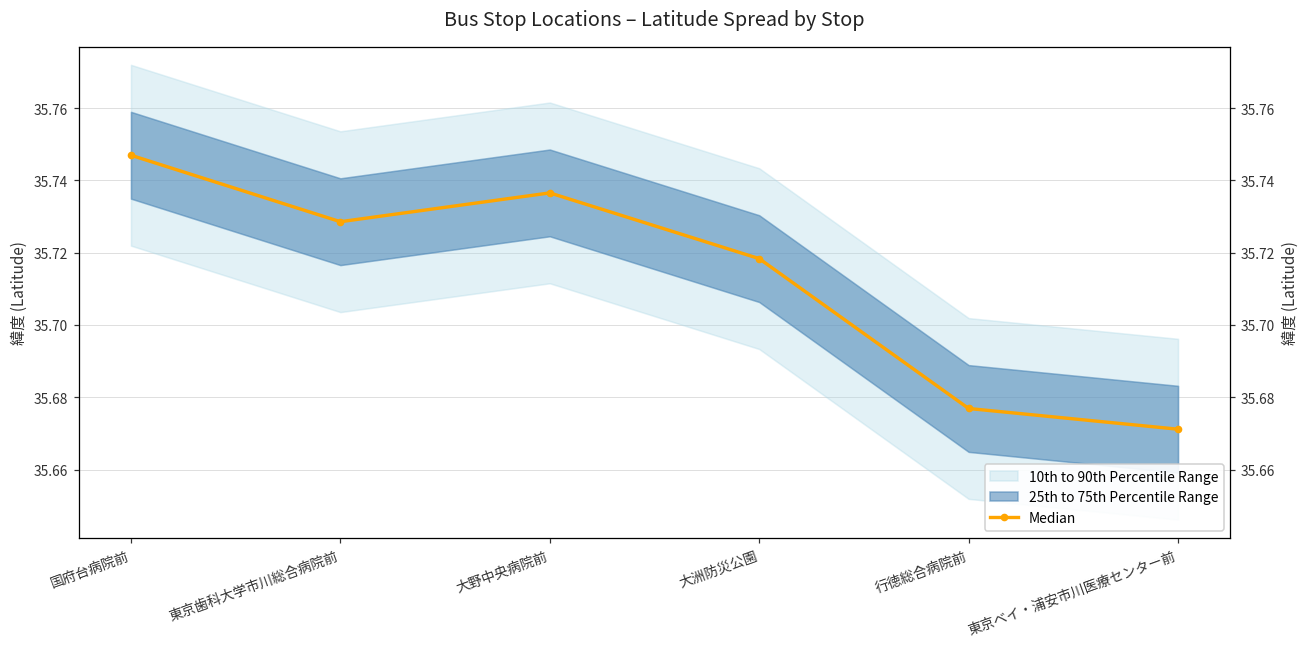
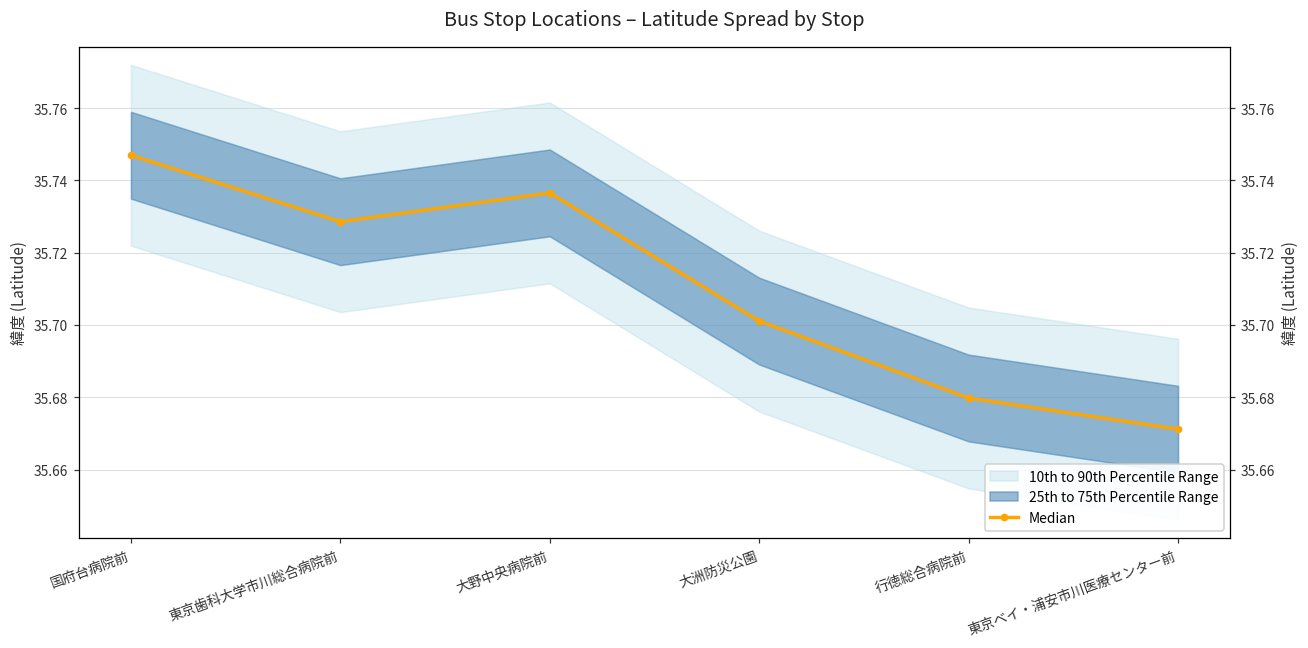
Median, 大洲防災公園: 35.718 -> 35.701
Median, 行徳総合病院前: 35.677 -> 35.680
